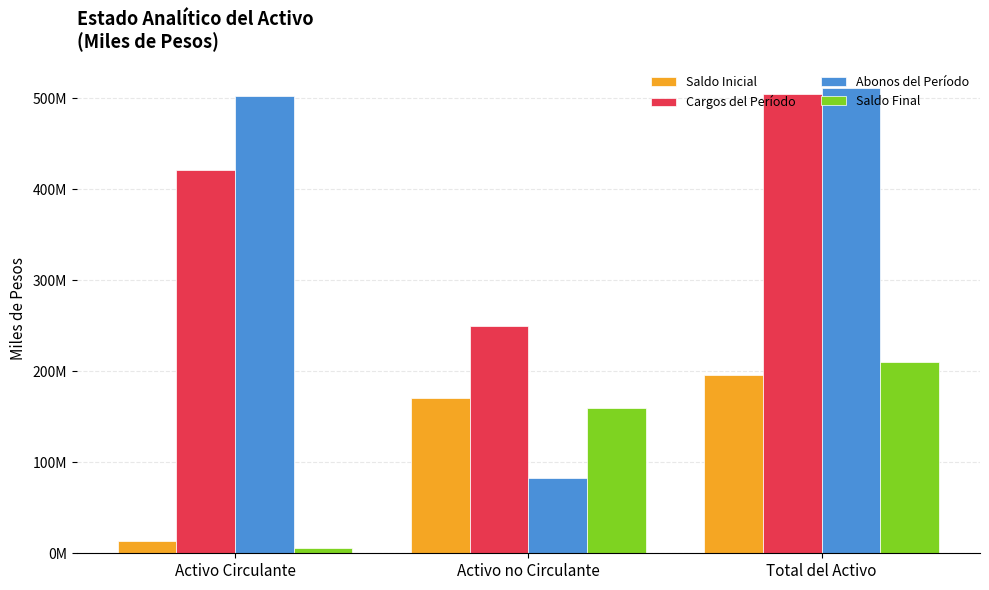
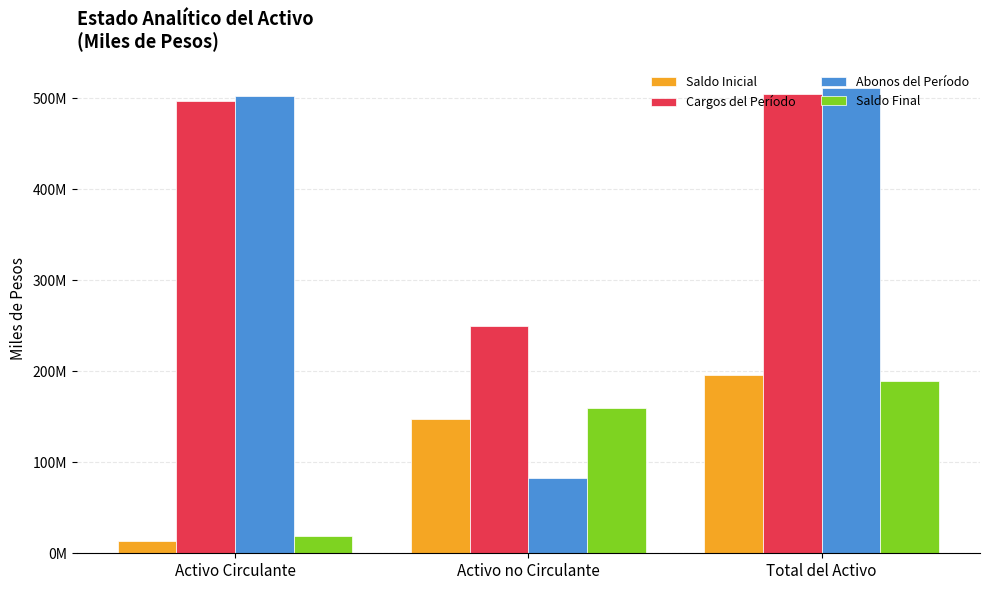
Cargos del Período, Activo Circulante: 420000000 -> 500000000
Saldo Final, Activo Circulante: 10000000 -> 20000000
Saldo Inicial, Activo no Circulante: 170000000 -> 150000000
Saldo Final, Total del Activo: 210000000 -> 190000000
